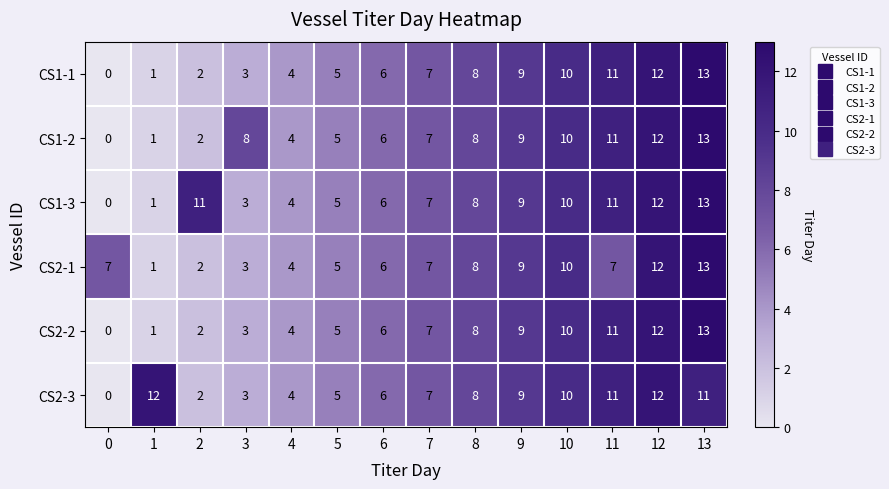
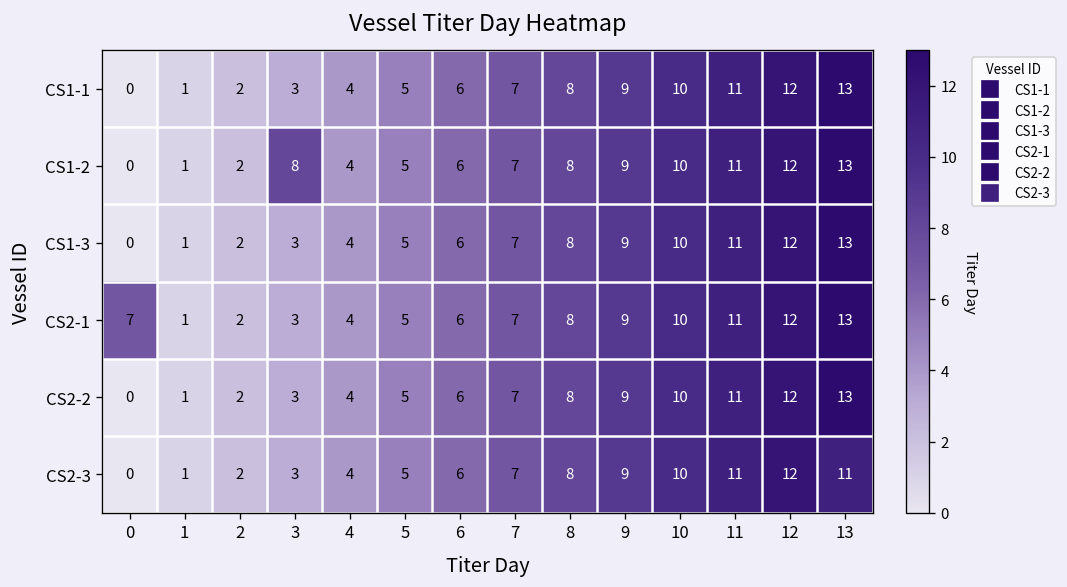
CS1-3, 2: 11 -> 2
CS2-1, 11: 7 -> 11
CS2-3, 1: 12 -> 1
